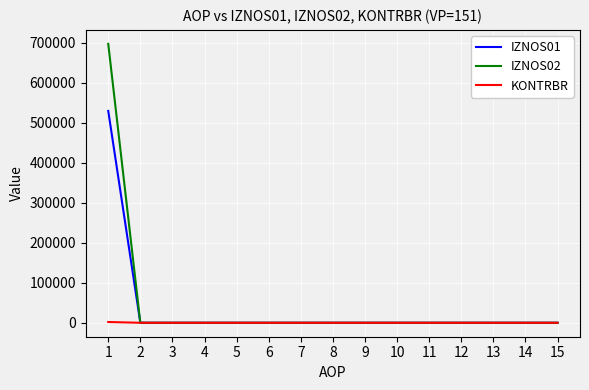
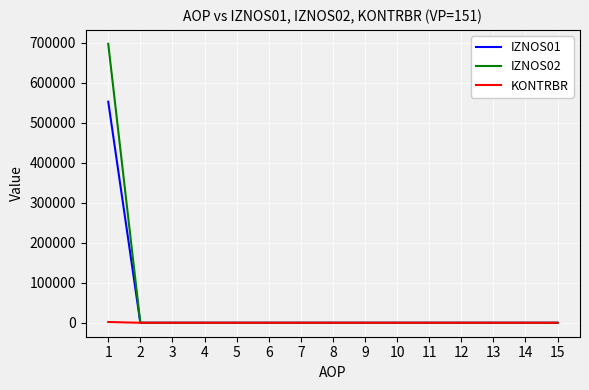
IZNOS01, 1: 530000 -> 550000
